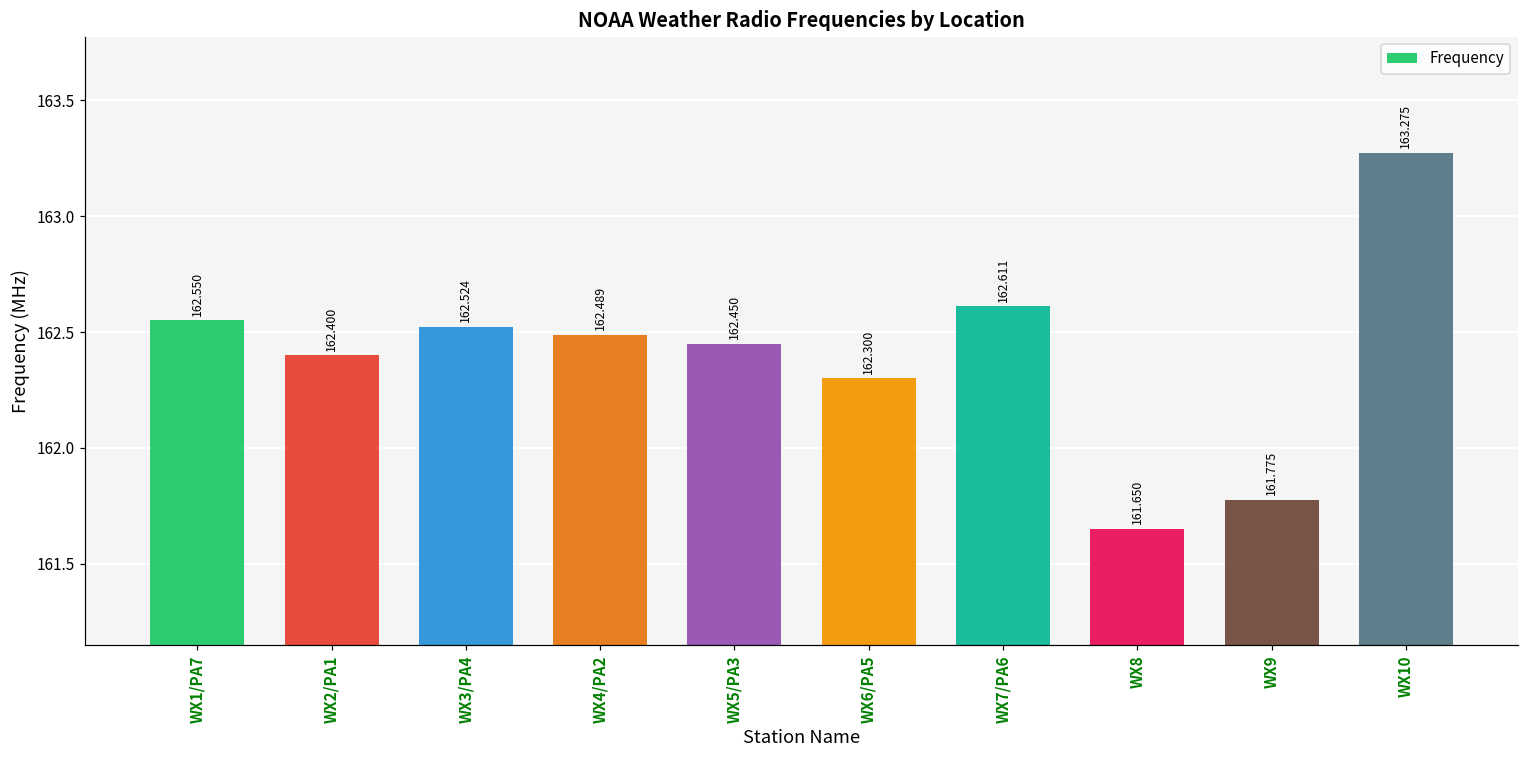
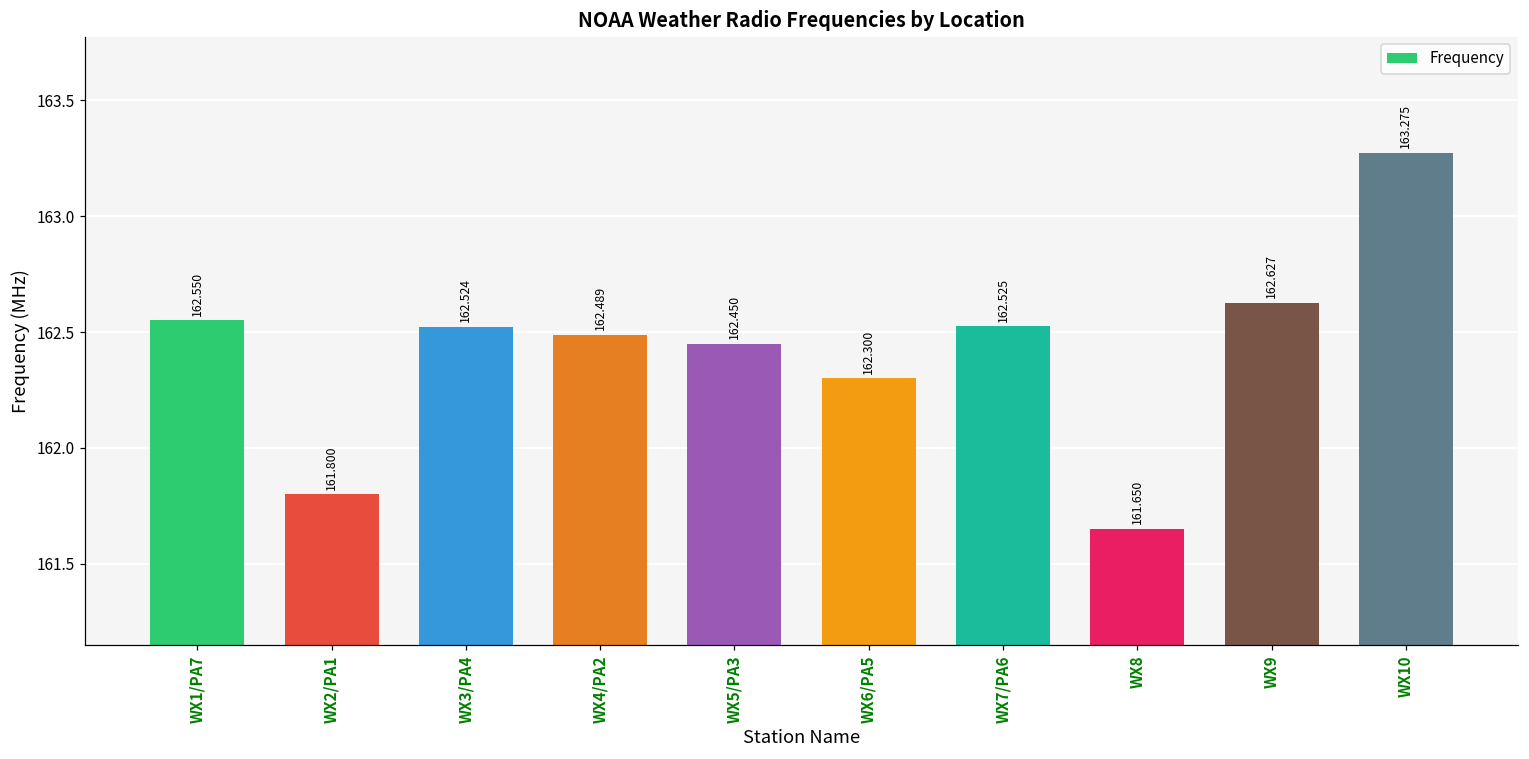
WX2/PA1: 162.400 -> 161.800
WX7/PA6: 162.611 -> 162.525
WX9: 161.775 -> 162.627
